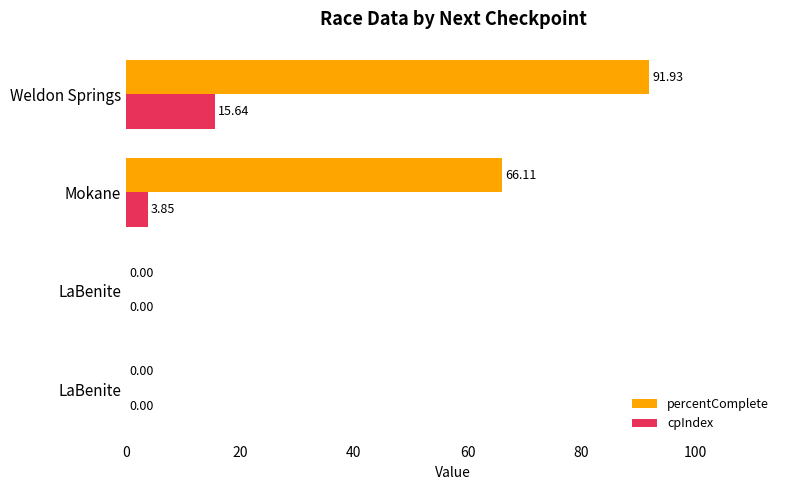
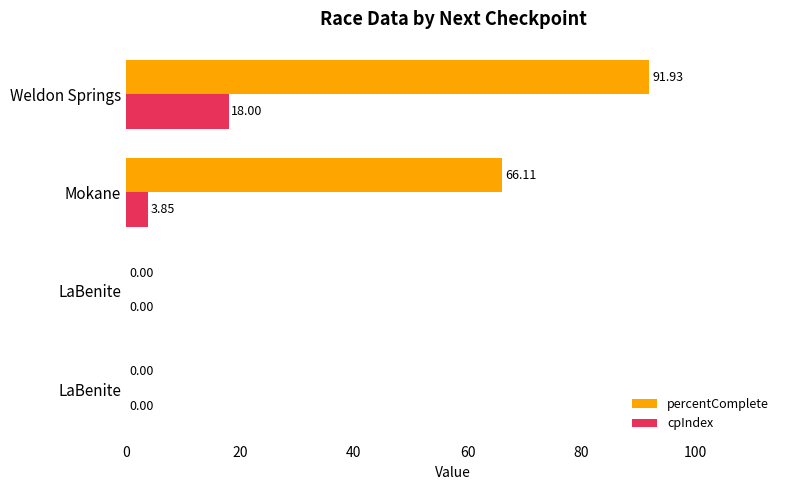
cpIndex, Weldon Springs: 15.64 -> 18.00
